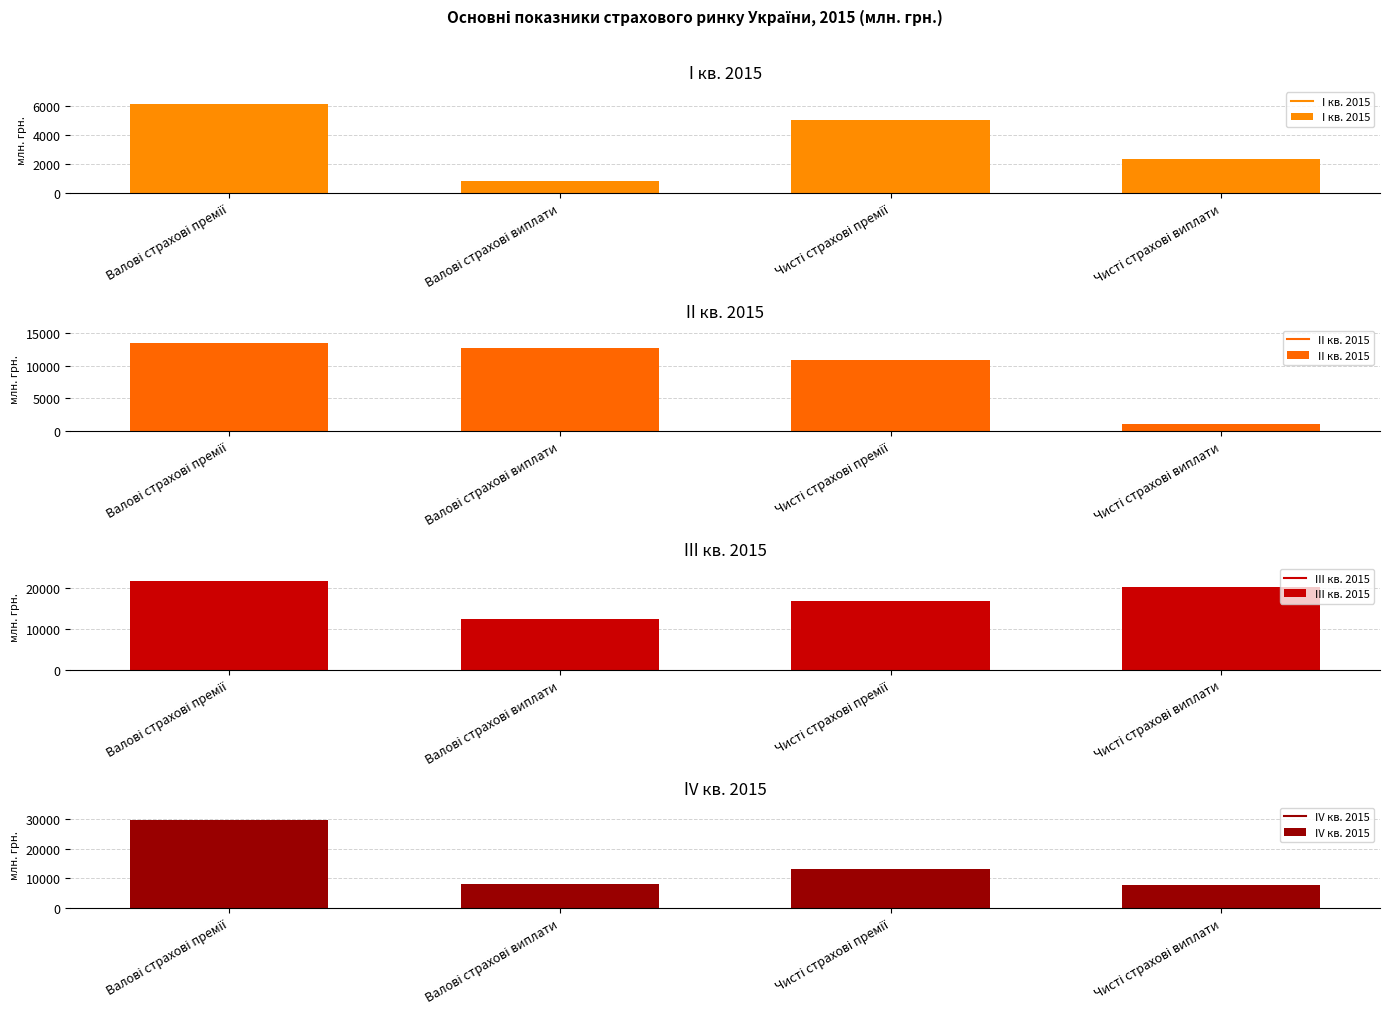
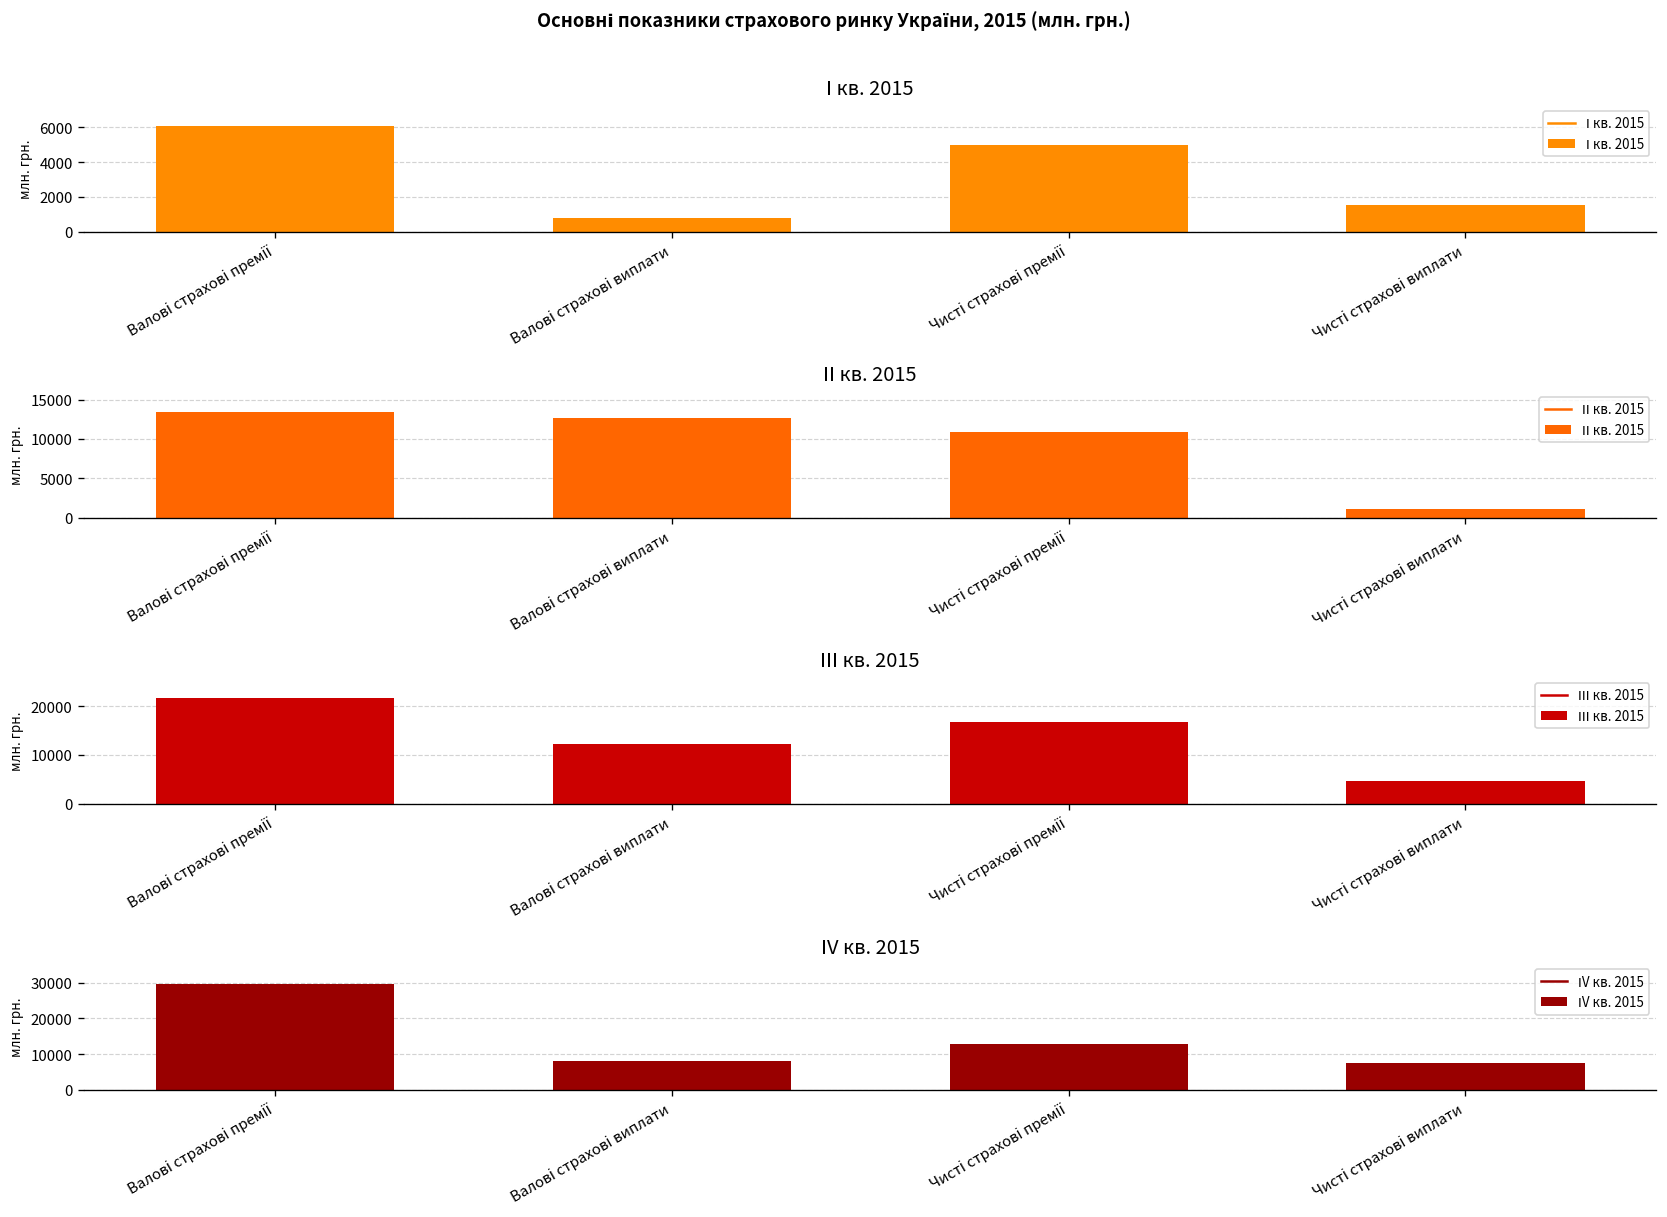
І кв. 2015, Чисті страхові виплати: 2300 -> 1500
ІІІ кв. 2015, Чисті страхові виплати: 20000 -> 5000
